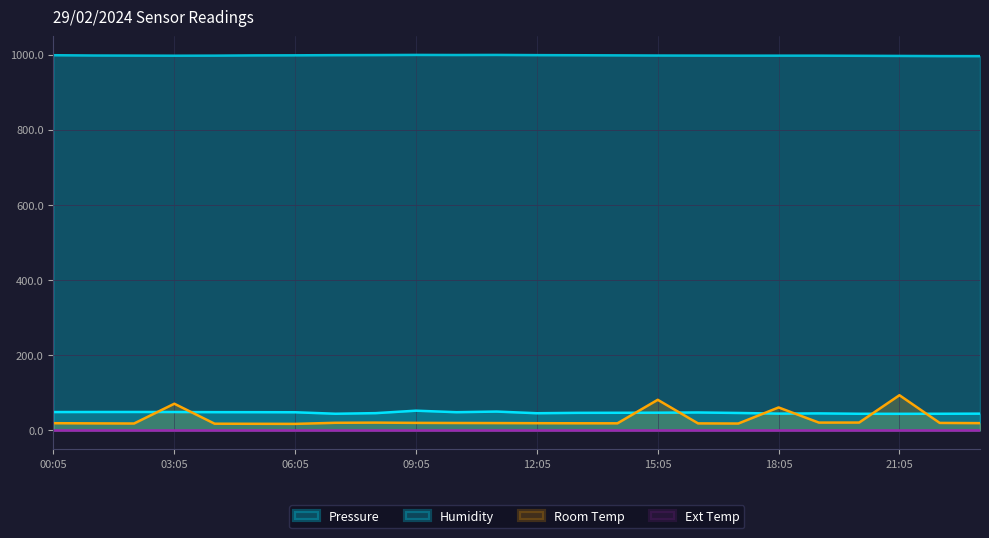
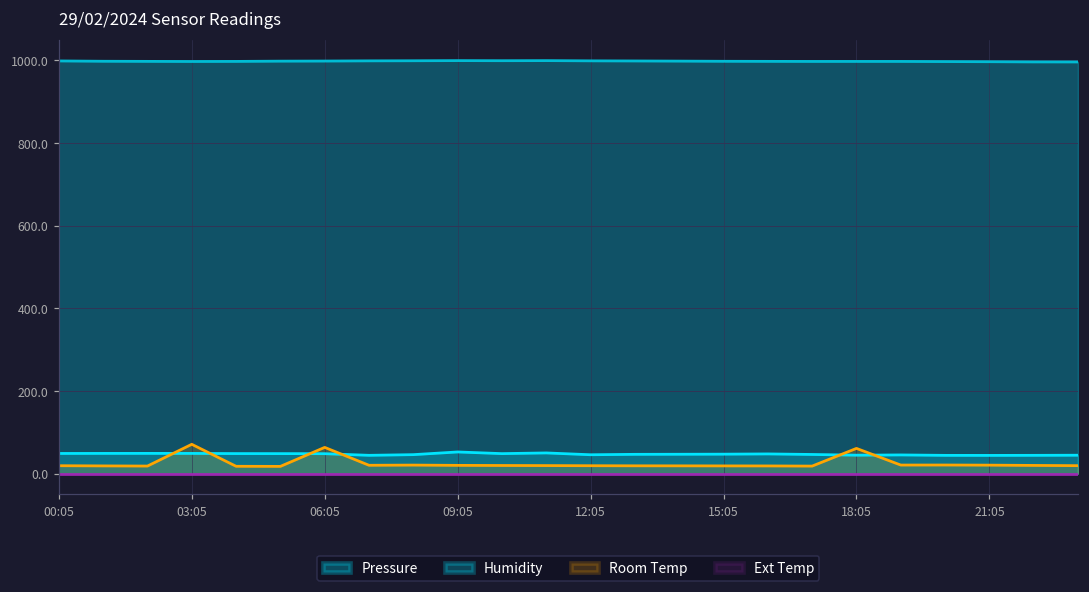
Room Temp, 06:05: 20 -> 60
Room Temp, 15:05: 80 -> 20
Room Temp, 21:05: 90 -> 20
